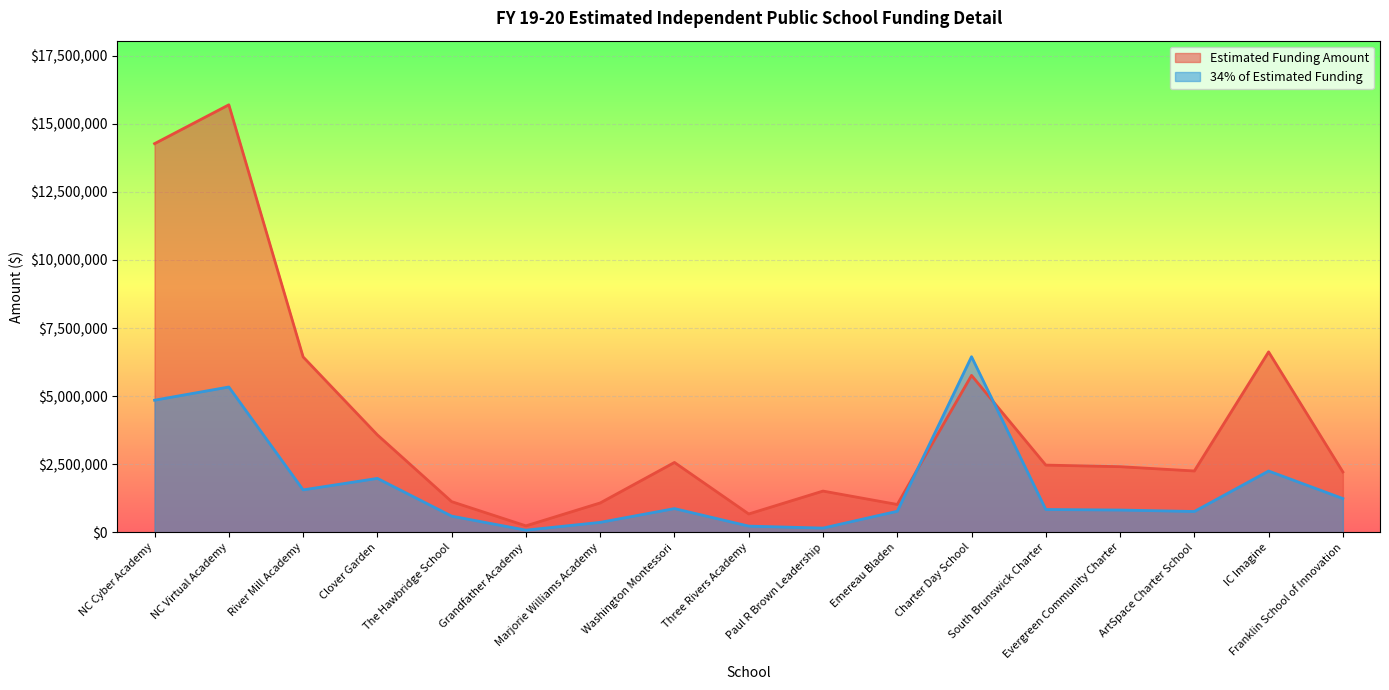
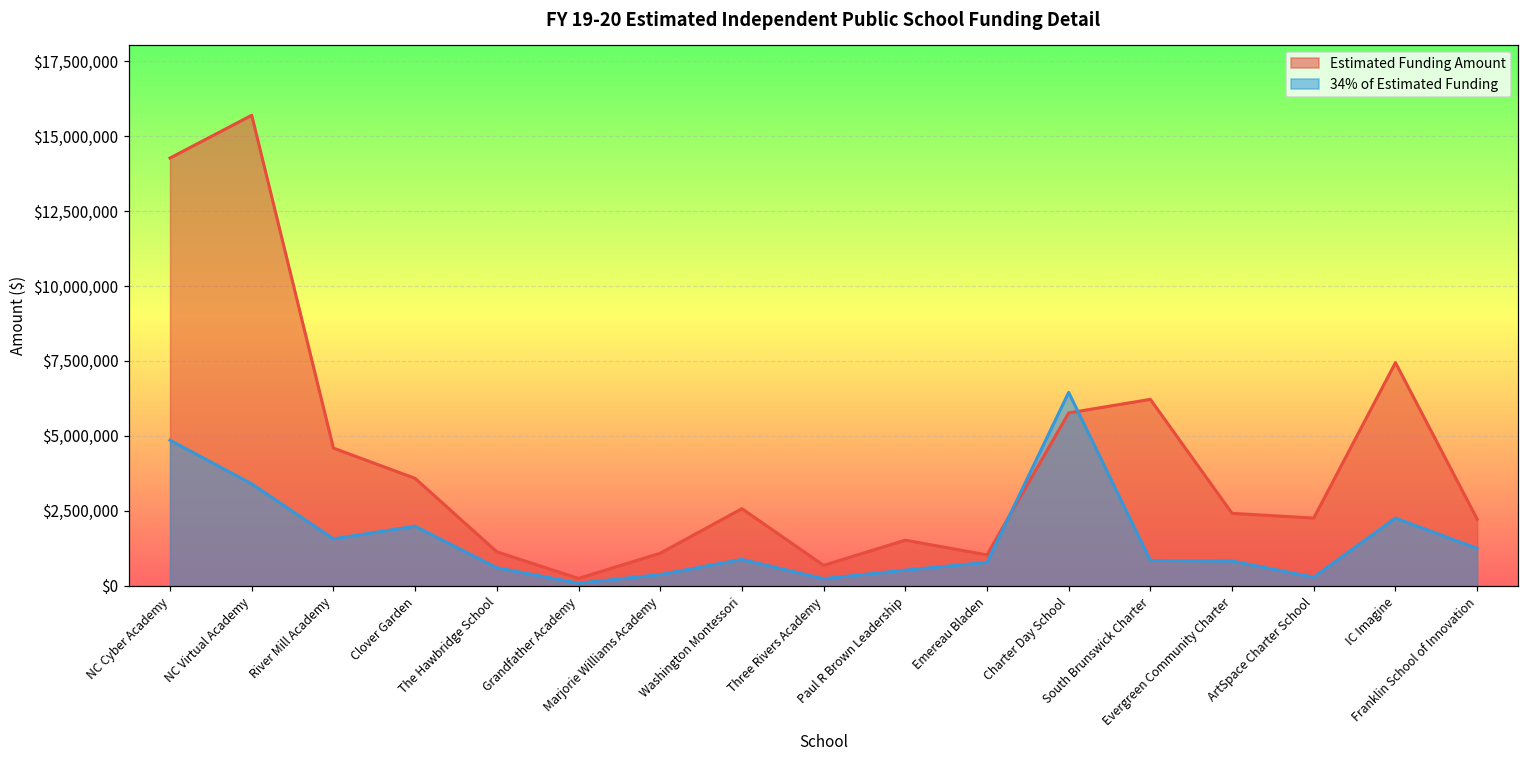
34% of Estimated Funding, NC Virtual Academy: $5,300,000 -> $3,400,000
Estimated Funding Amount, River Mill Academy: $6,400,000 -> $4,600,000
34% of Estimated Funding, Paul R Brown Leadership: $200,000 -> $500,000
Estimated Funding Amount, South Brunswick Charter: $2,500,000 -> $6,200,000
34% of Estimated Funding, ArtSpace Charter School: $800,000 -> $300,000
Estimated Funding Amount, IC Imagine: $6,600,000 -> $7,400,000
